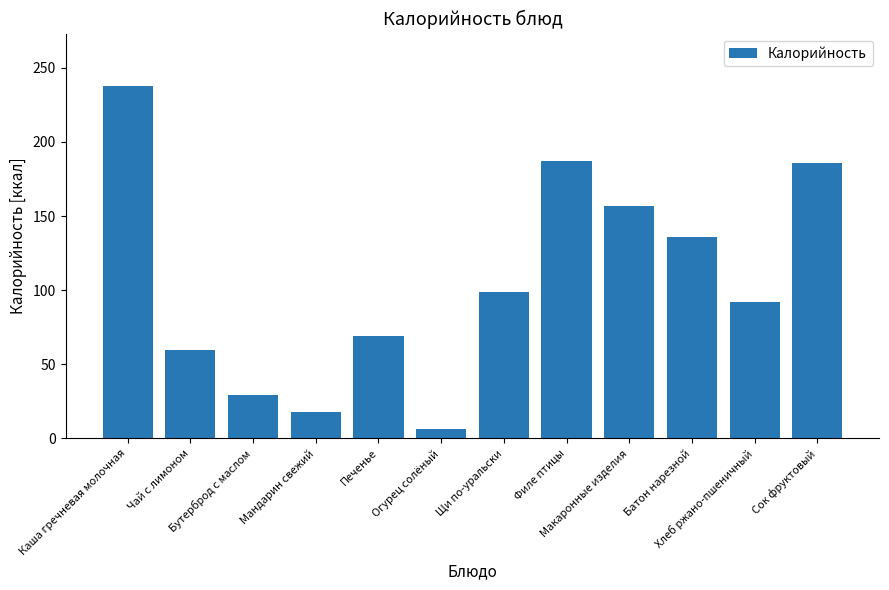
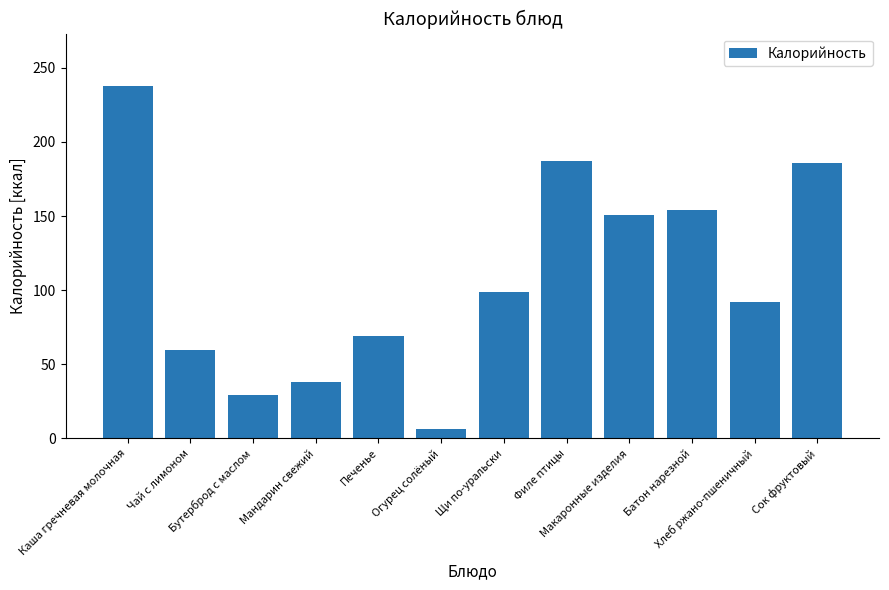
Мандарин свежий: 18 -> 38
Макаронные изделия: 157 -> 151
Батон нарезной: 136 -> 154
